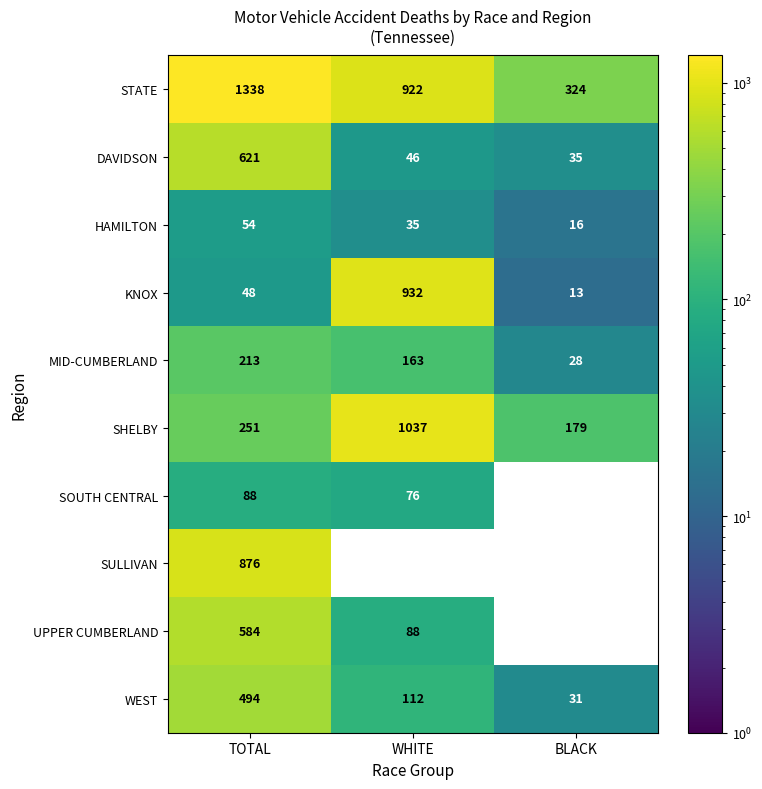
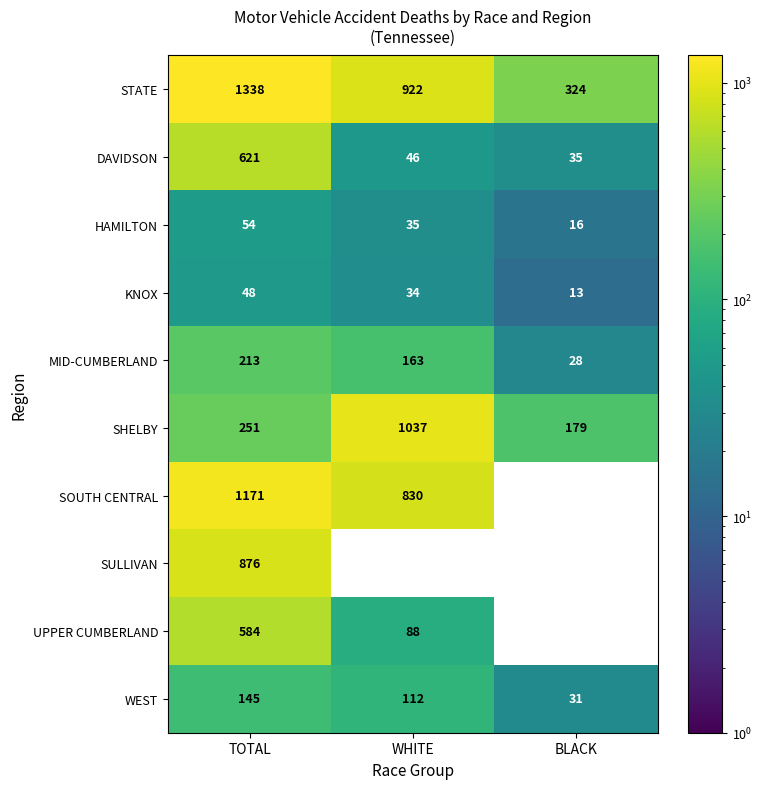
KNOX, WHITE: 932 -> 34
SOUTH CENTRAL, TOTAL: 88 -> 1171
SOUTH CENTRAL, WHITE: 76 -> 830
WEST, TOTAL: 494 -> 145
